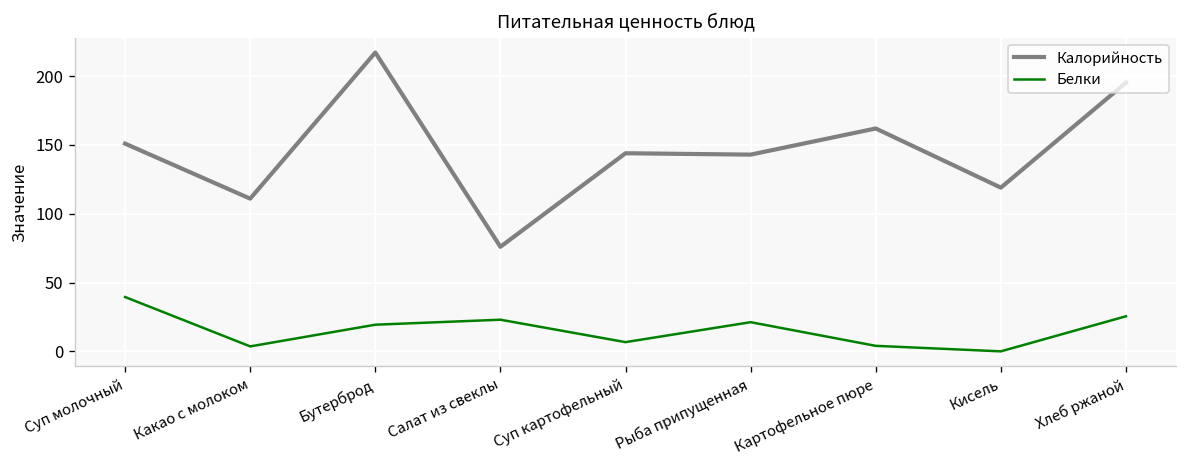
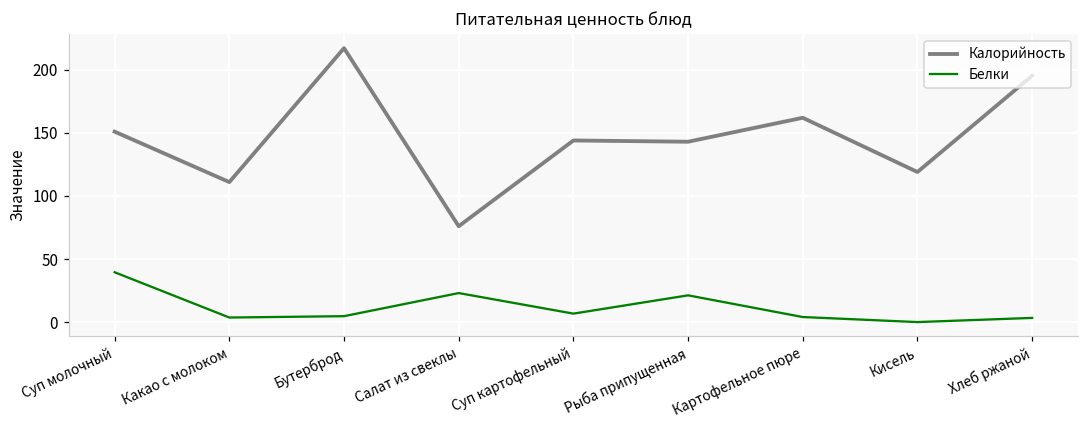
Белки, Бутерброд: 19 -> 5
Белки, Хлеб ржаной: 26 -> 3
